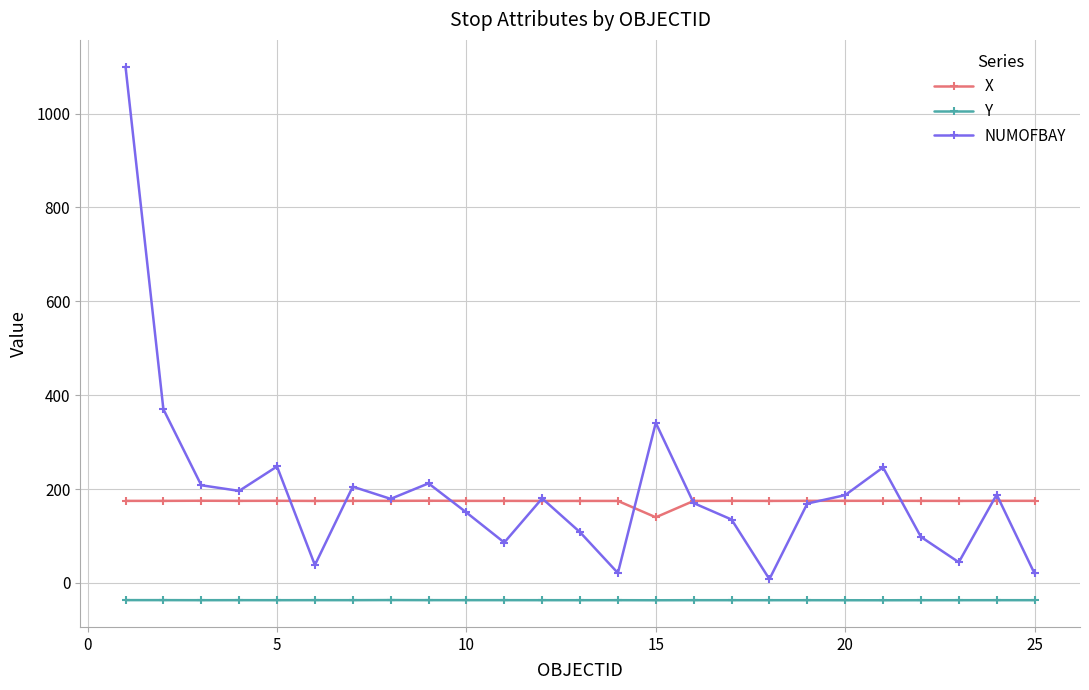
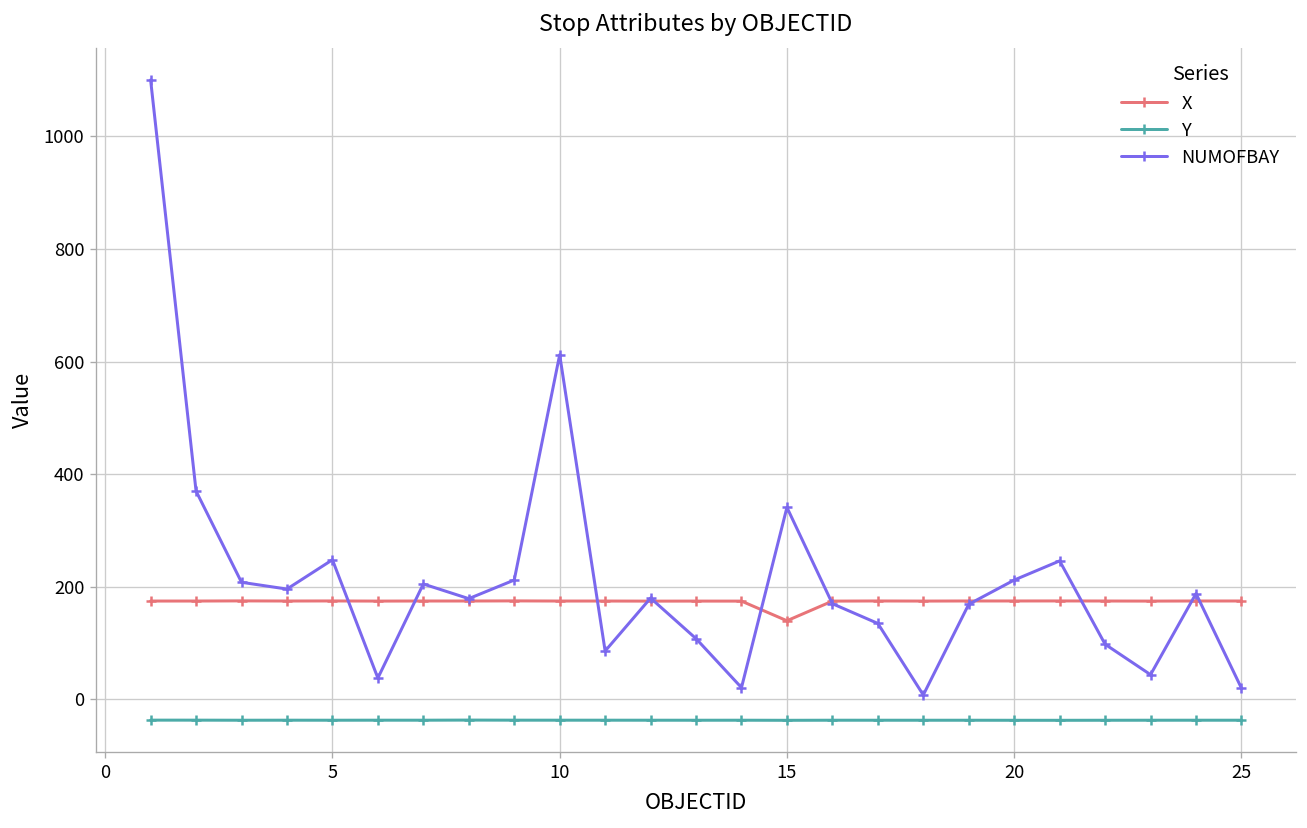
NUMOFBAY, 10: 150 -> 610
NUMOFBAY, 20: 190 -> 210
